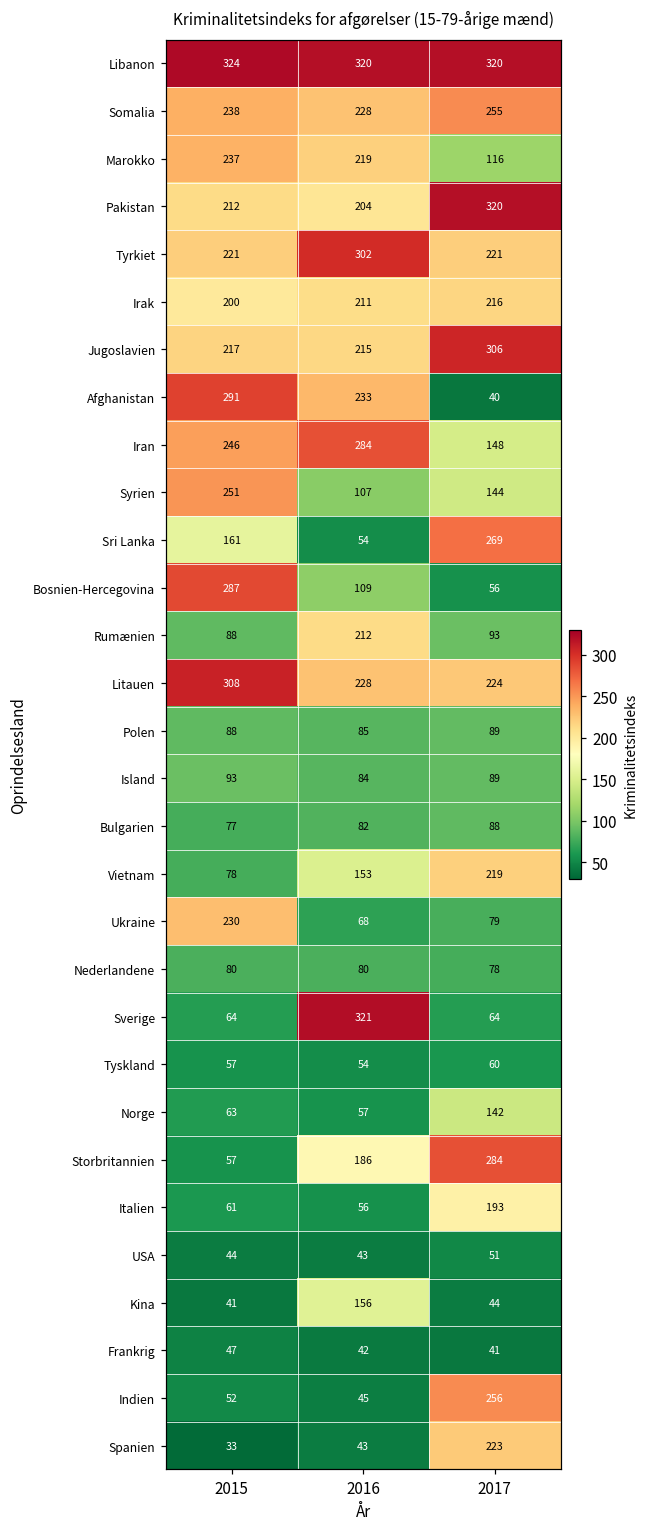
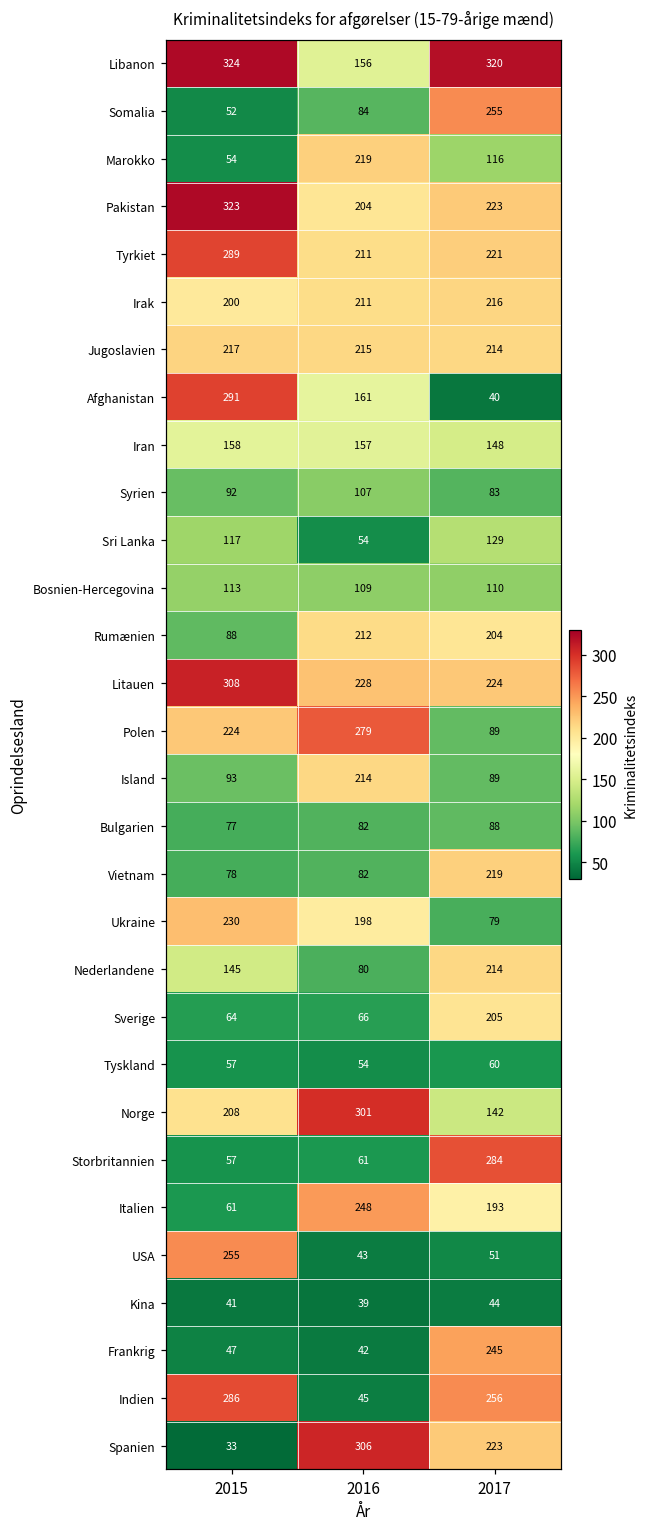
Libanon, 2016: 320 -> 156
Somalia, 2015: 238 -> 52
Somalia, 2016: 228 -> 84
Marokko, 2015: 237 -> 54
Pakistan, 2015: 212 -> 323
Pakistan, 2017: 320 -> 223
Tyrkiet, 2015: 221 -> 289
Tyrkiet, 2016: 302 -> 211
Jugoslavien, 2017: 306 -> 214
Afghanistan, 2016: 233 -> 161
Iran, 2015: 246 -> 158
Iran, 2016: 284 -> 157
Syrien, 2015: 251 -> 92
Syrien, 2017: 144 -> 83
Sri Lanka, 2015: 161 -> 117
Sri Lanka, 2017: 269 -> 129
Bosnien-Hercegovina, 2015: 287 -> 113
Bosnien-Hercegovina, 2017: 56 -> 110
Rumænien, 2017: 93 -> 204
Polen, 2015: 88 -> 224
Polen, 2016: 85 -> 279
Island, 2016: 84 -> 214
Vietnam, 2016: 153 -> 82
Ukraine, 2016: 68 -> 198
Nederlandene, 2015: 80 -> 145
Nederlandene, 2017: 78 -> 214
Sverige, 2016: 321 -> 66
Sverige, 2017: 64 -> 205
Norge, 2015: 63 -> 208
Norge, 2016: 57 -> 301
Storbritannien, 2016: 186 -> 61
Italien, 2016: 56 -> 248
USA, 2015: 44 -> 255
Kina, 2016: 156 -> 39
Frankrig, 2017: 41 -> 245
Indien, 2015: 52 -> 286
Spanien, 2016: 43 -> 306
